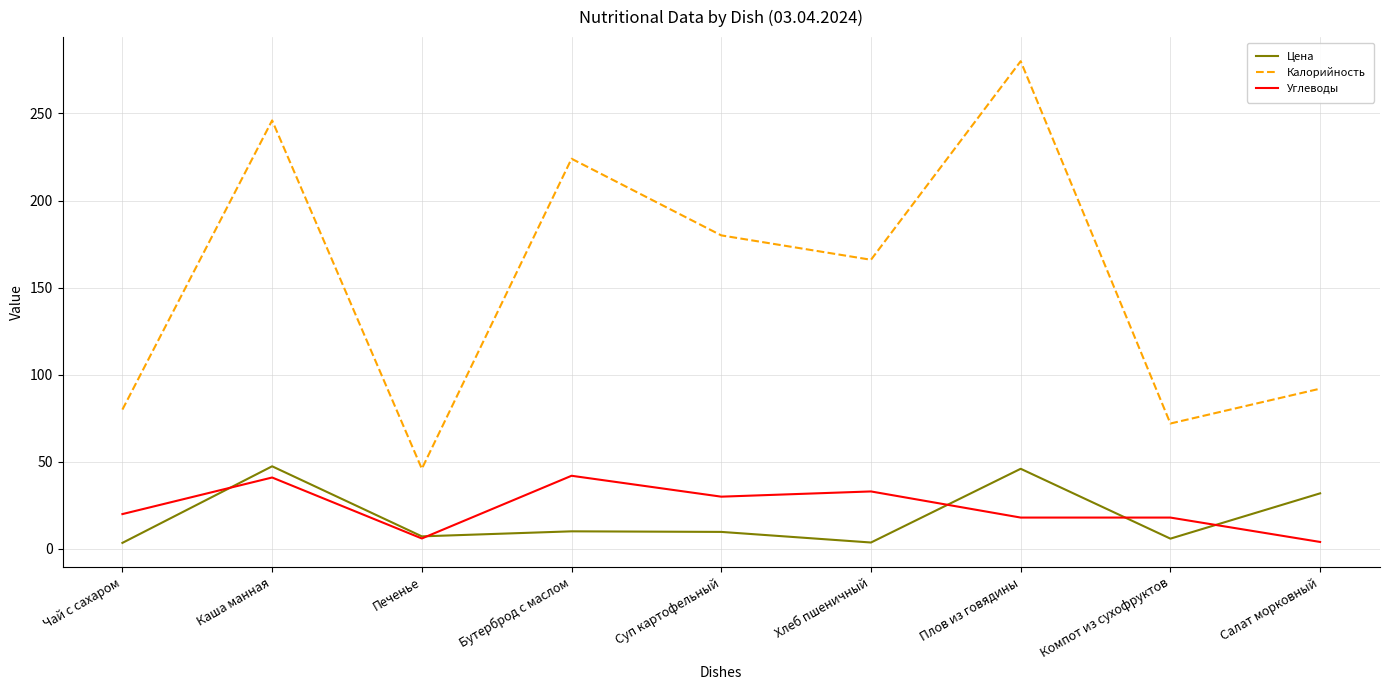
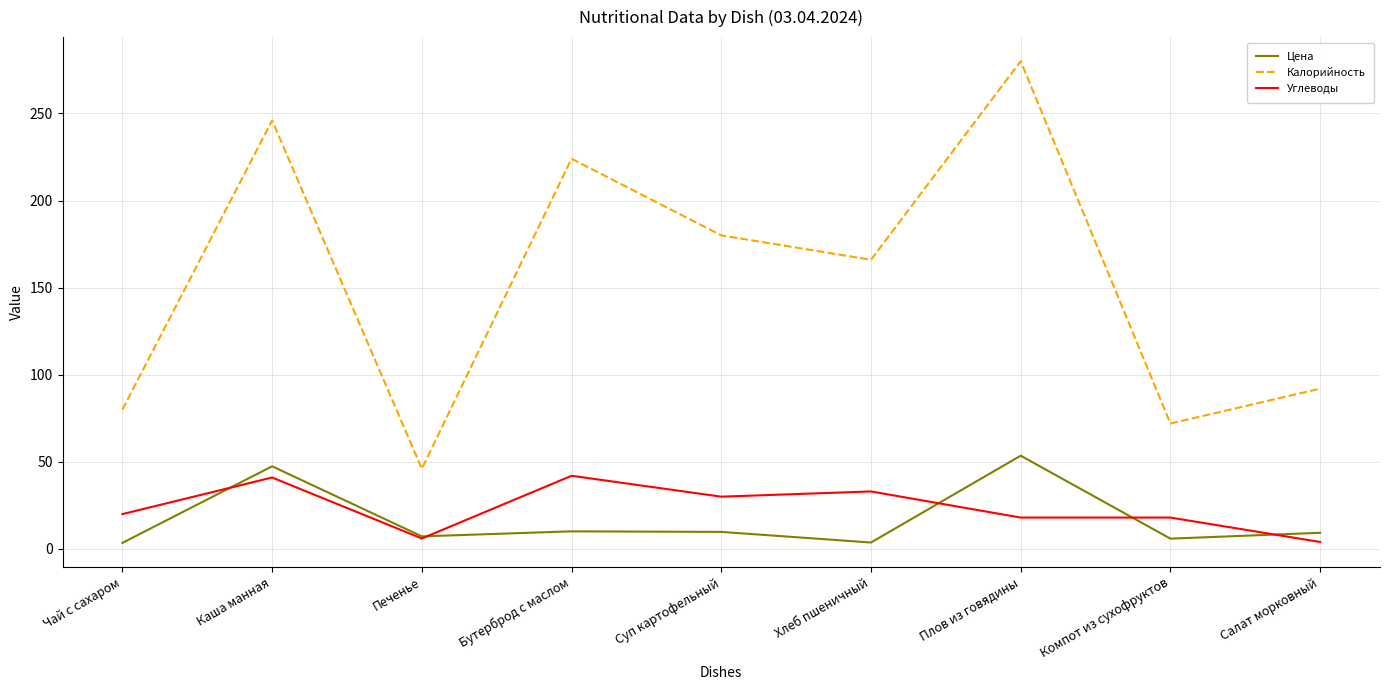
Цена, Плов из говядины: 46 -> 54
Цена, Салат морковный: 32 -> 9
